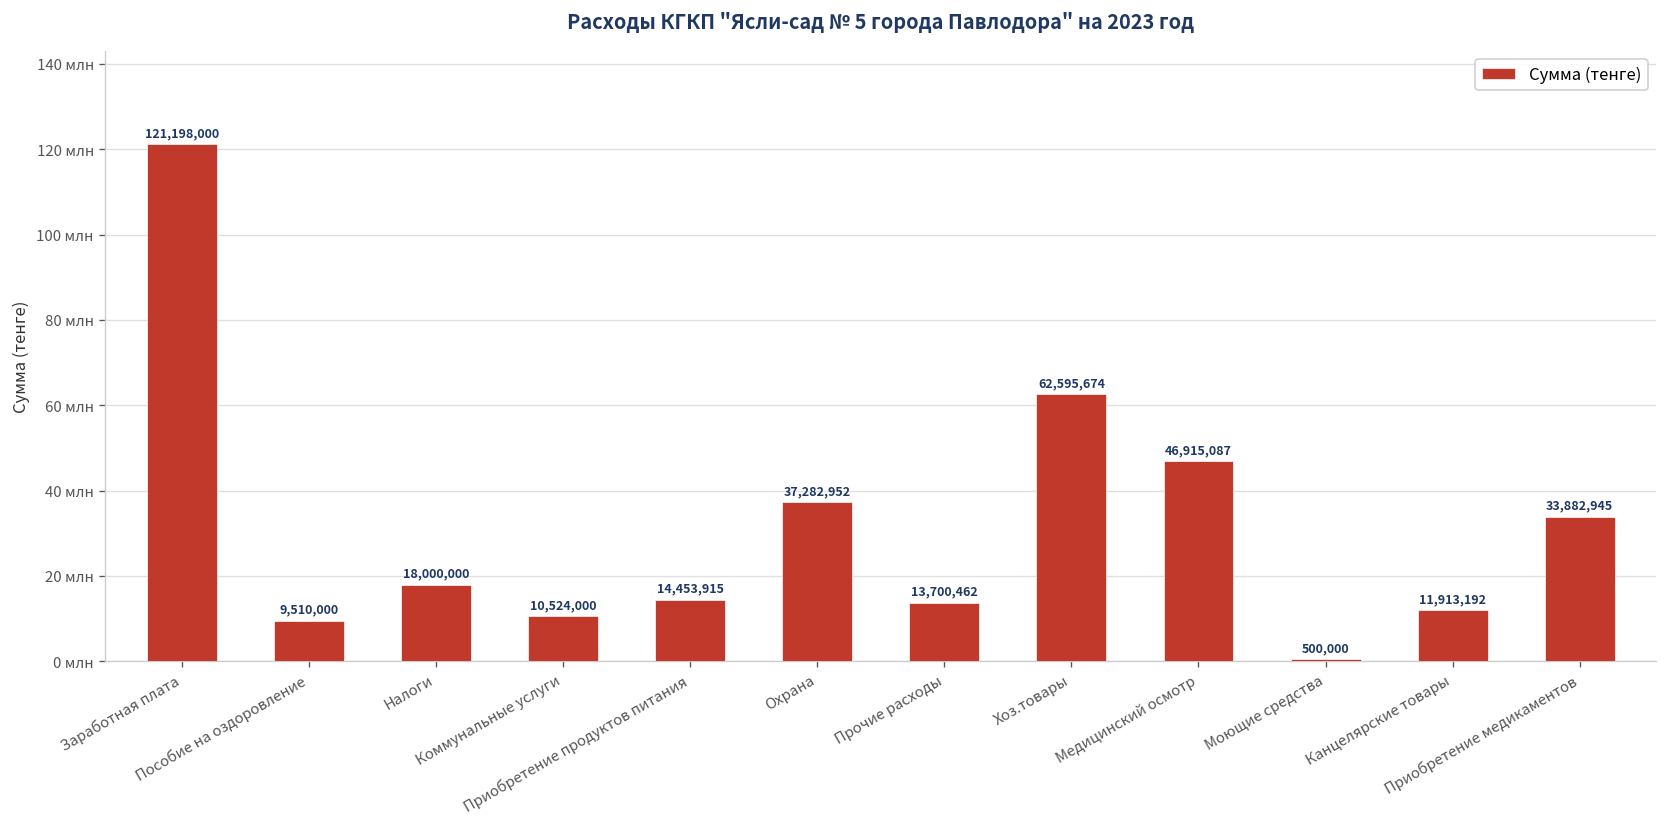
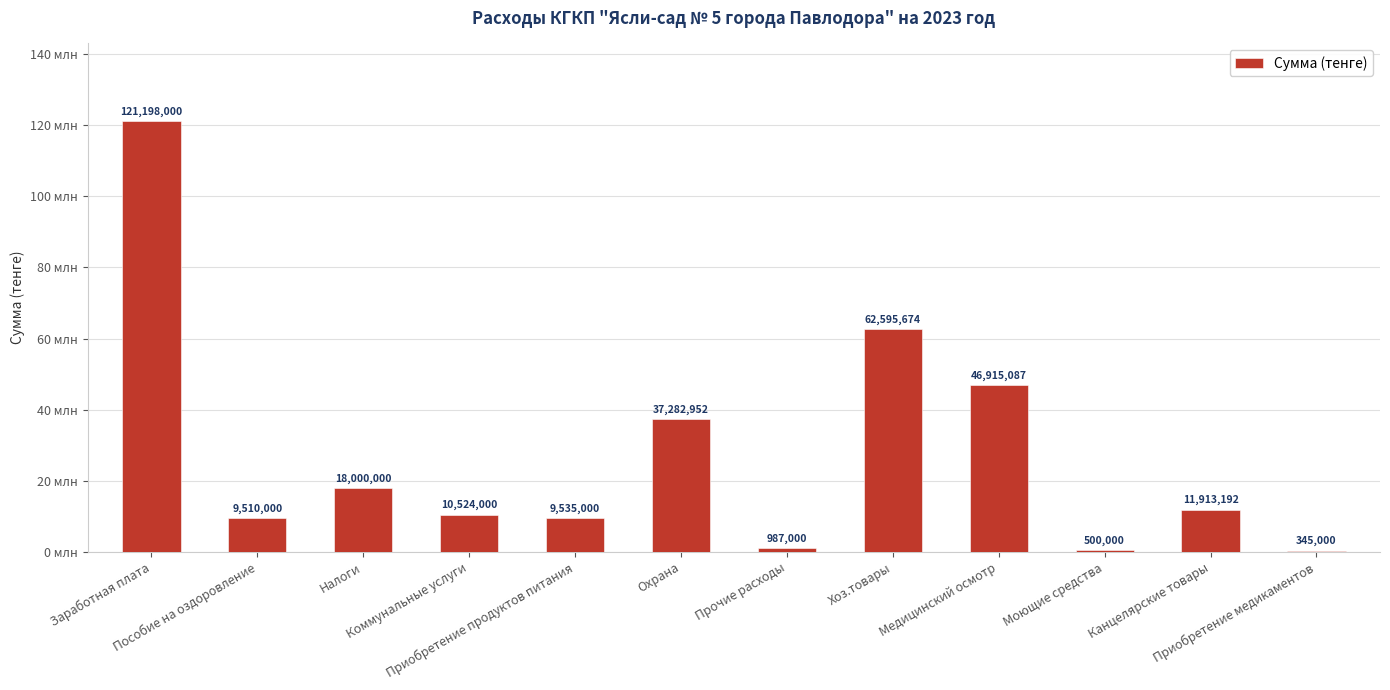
Приобретение продуктов питания: 14,453,915 -> 9,535,000
Прочие расходы: 13,700,462 -> 987,000
Приобретение медикаментов: 33,882,945 -> 345,000
